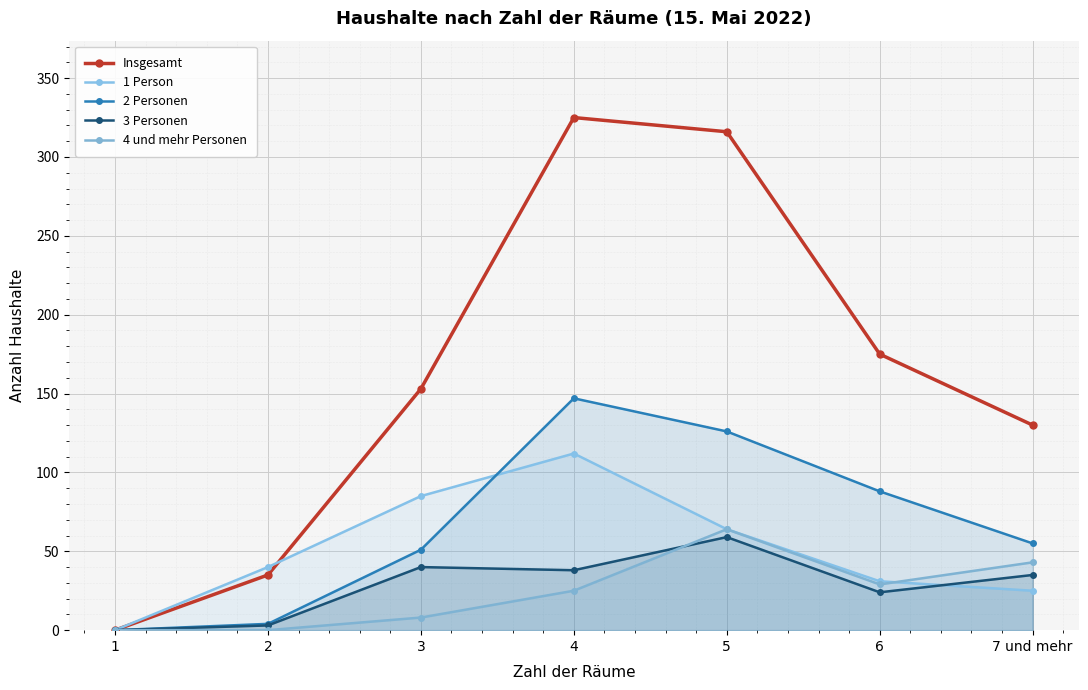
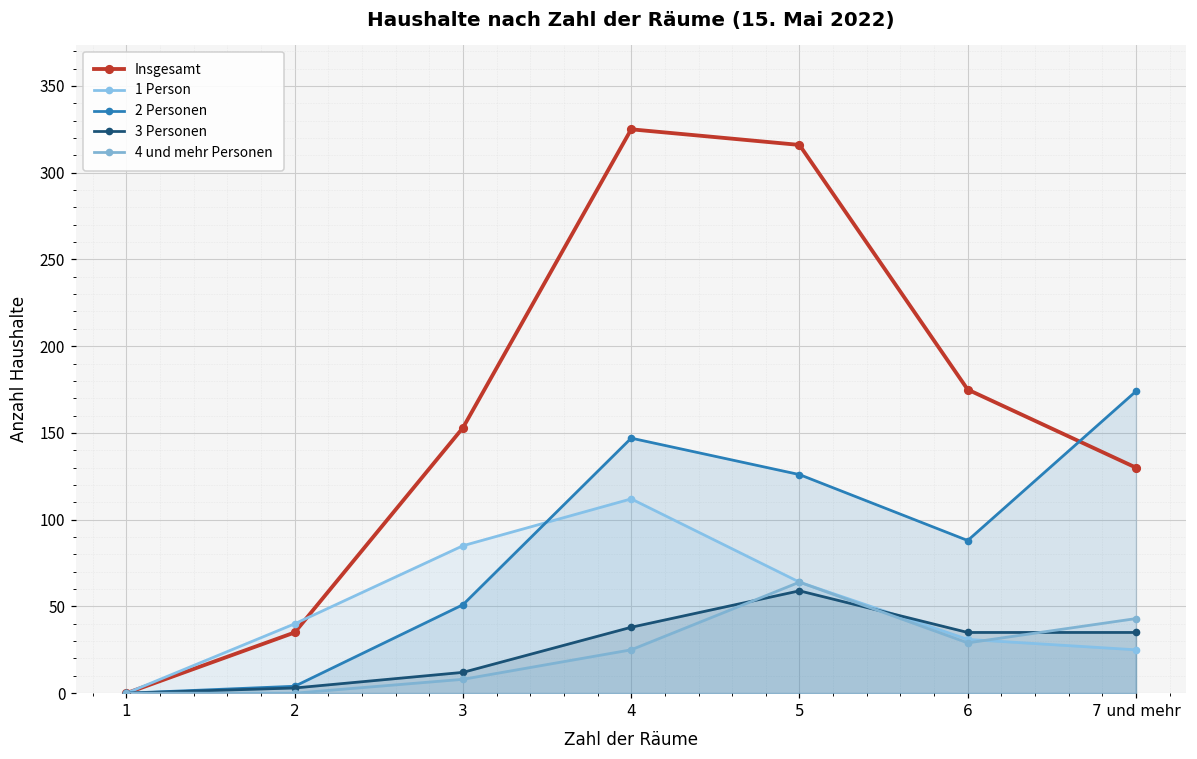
3 Personen, 3: 40 -> 12
3 Personen, 6: 24 -> 35
2 Personen, 7 und mehr: 55 -> 174
